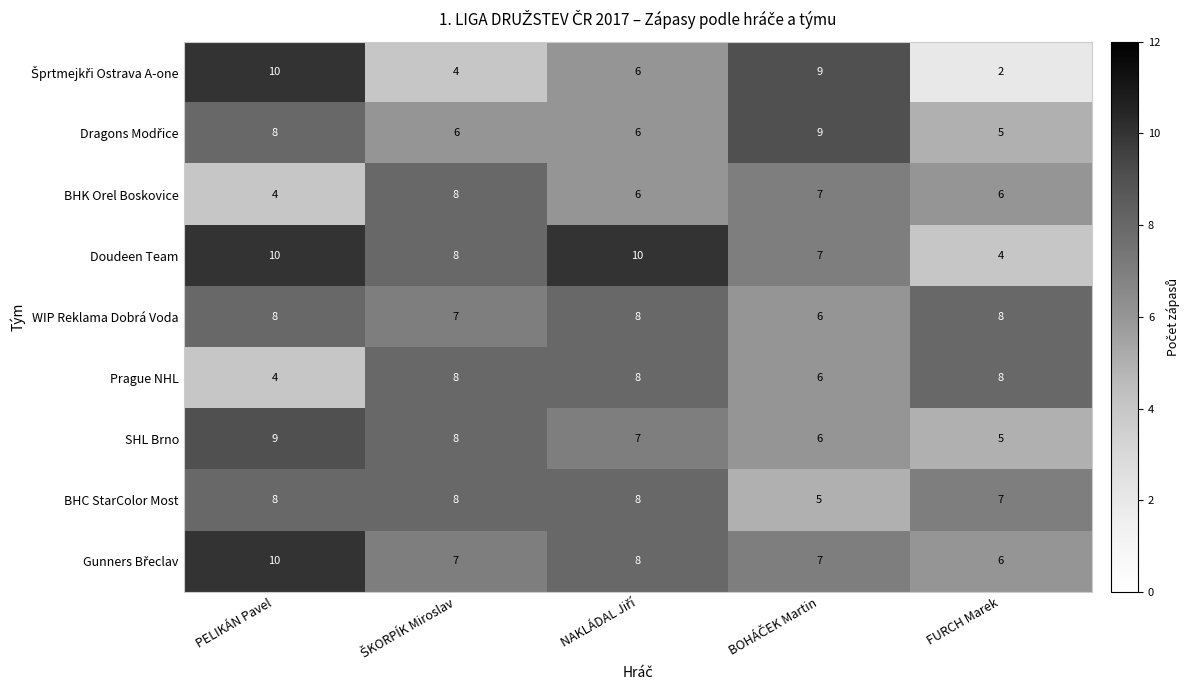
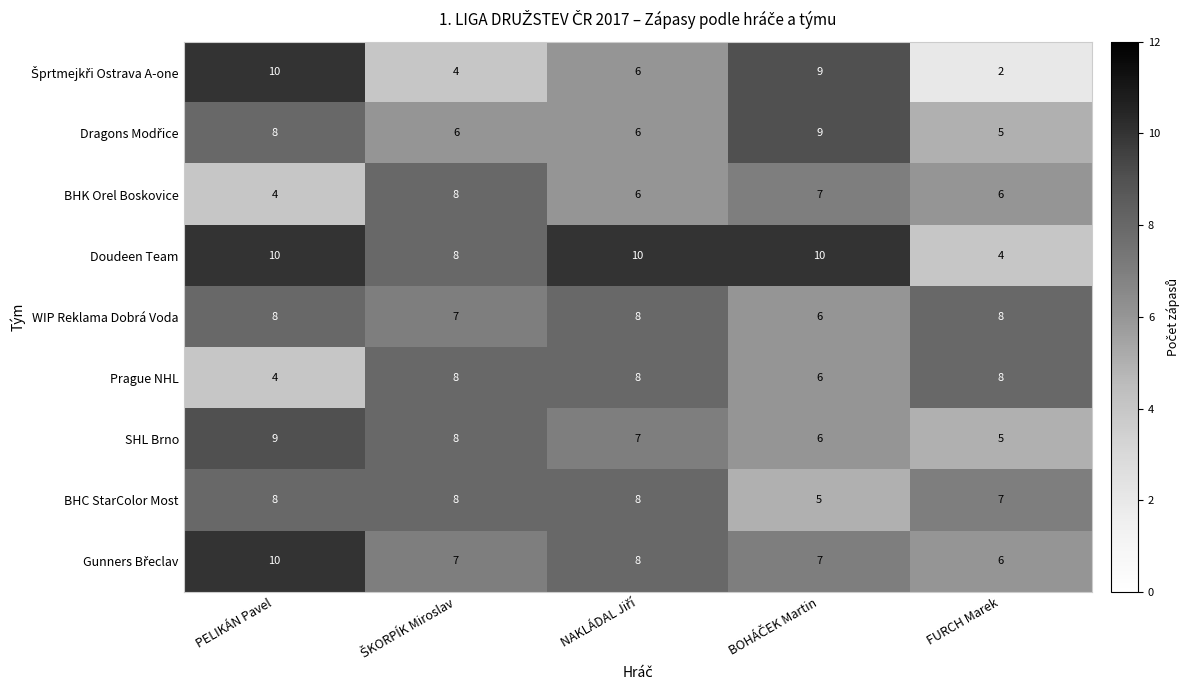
Doudeen Team, BOHÁČEK Martin: 7 -> 10
